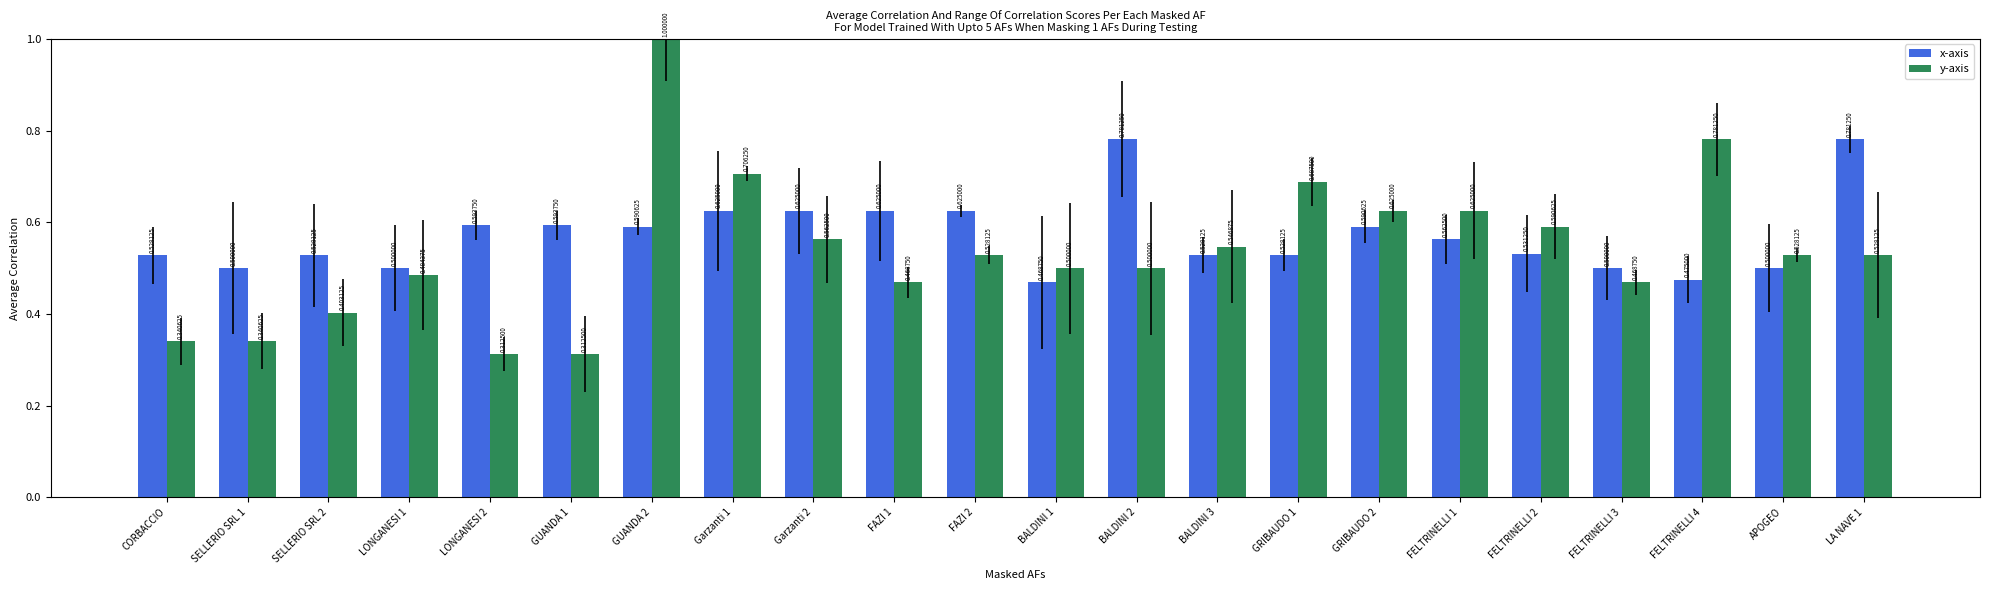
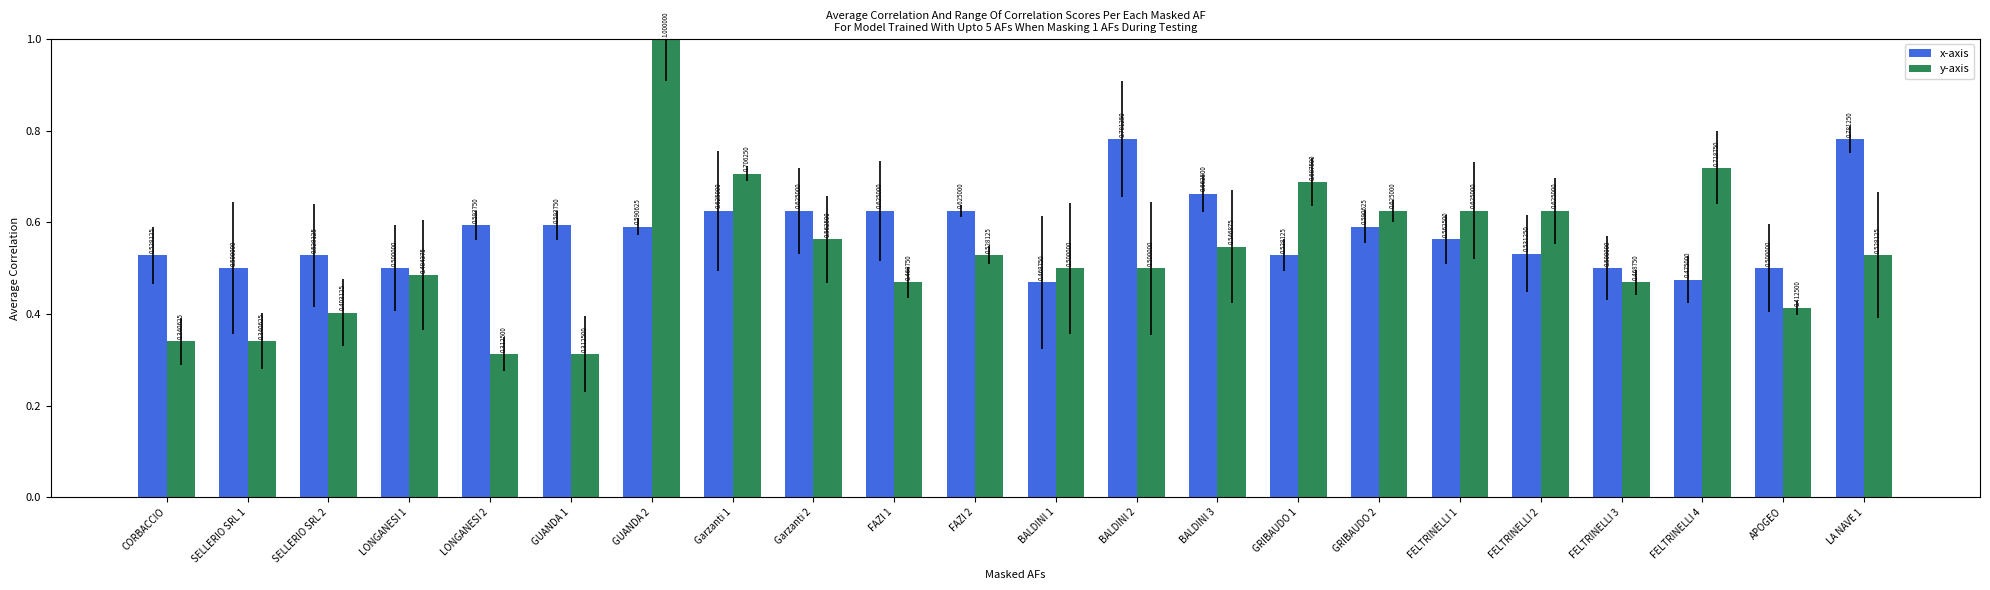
x-axis, BALDINI 3: 0.528125 -> 0.662500
y-axis, FELTRINELLI 2: 0.590625 -> 0.625000
y-axis, FELTRINELLI 4: 0.781250 -> 0.718750
y-axis, APOGEO: 0.528125 -> 0.412500
